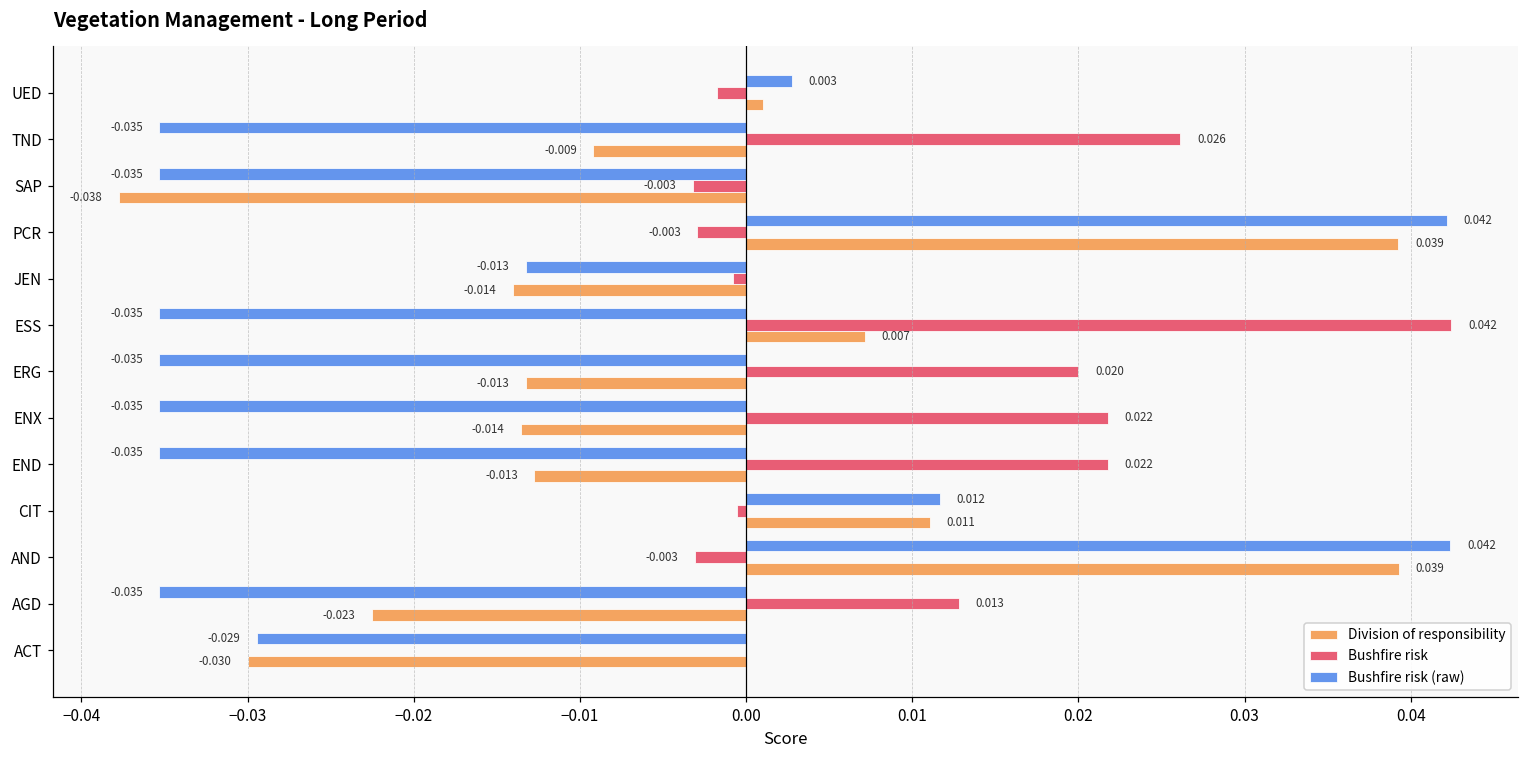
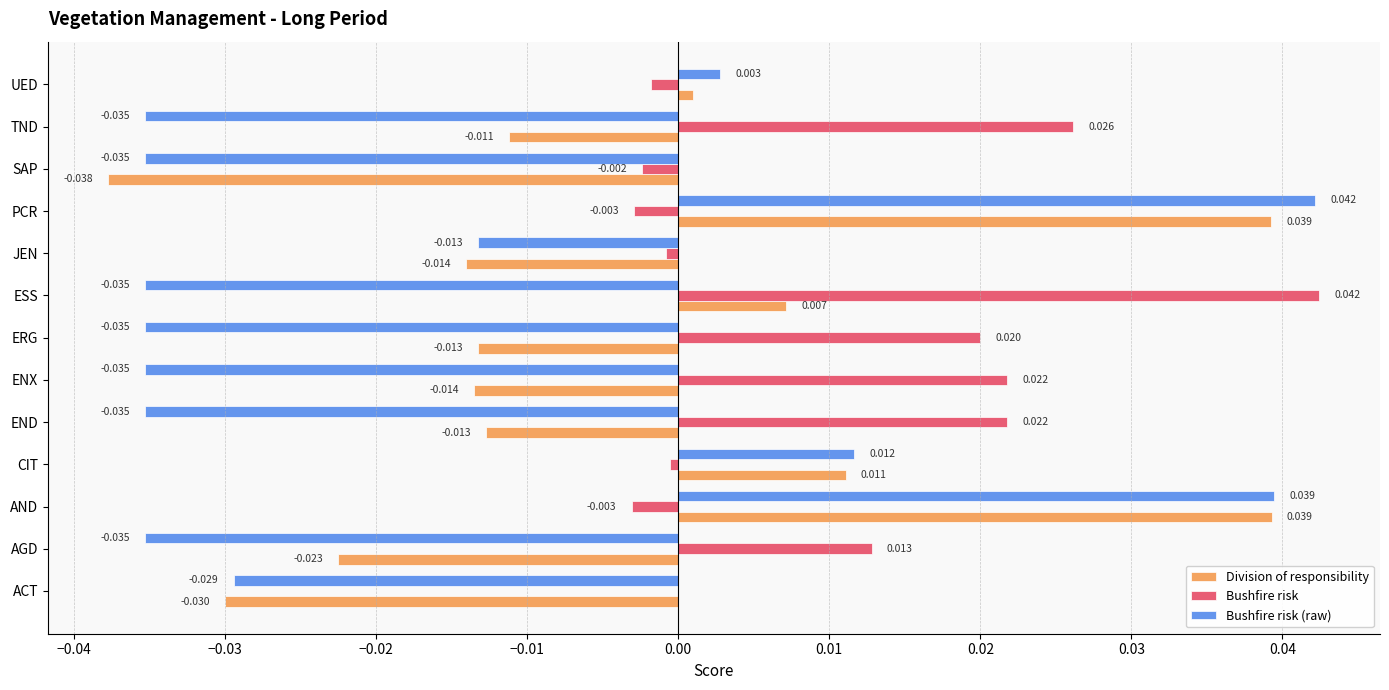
Division of responsibility, TND: -0.009 -> -0.011
Bushfire risk, SAP: -0.003 -> -0.002
Bushfire risk (raw), AND: 0.042 -> 0.039
